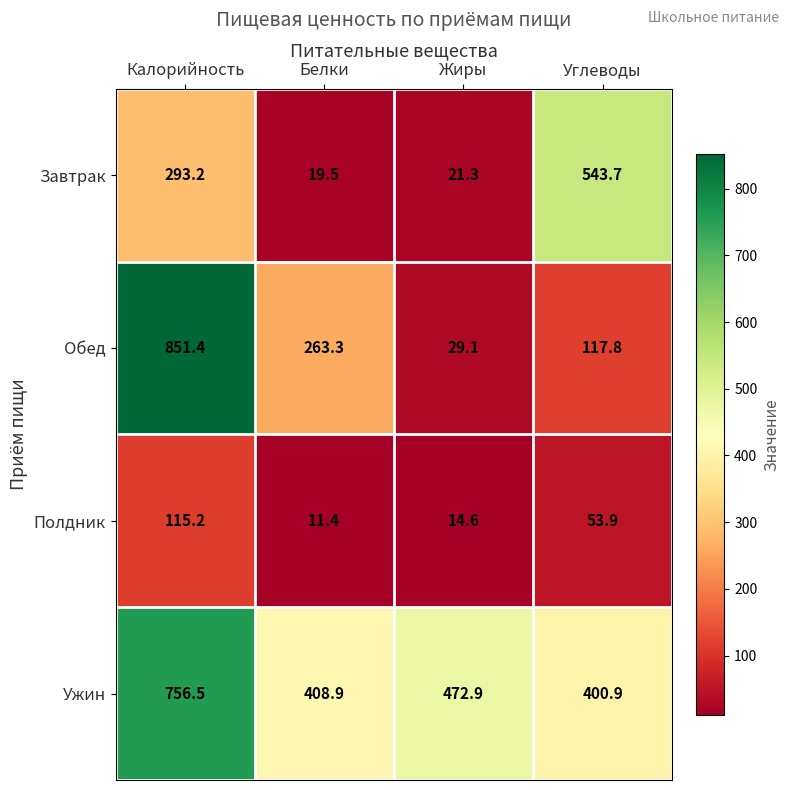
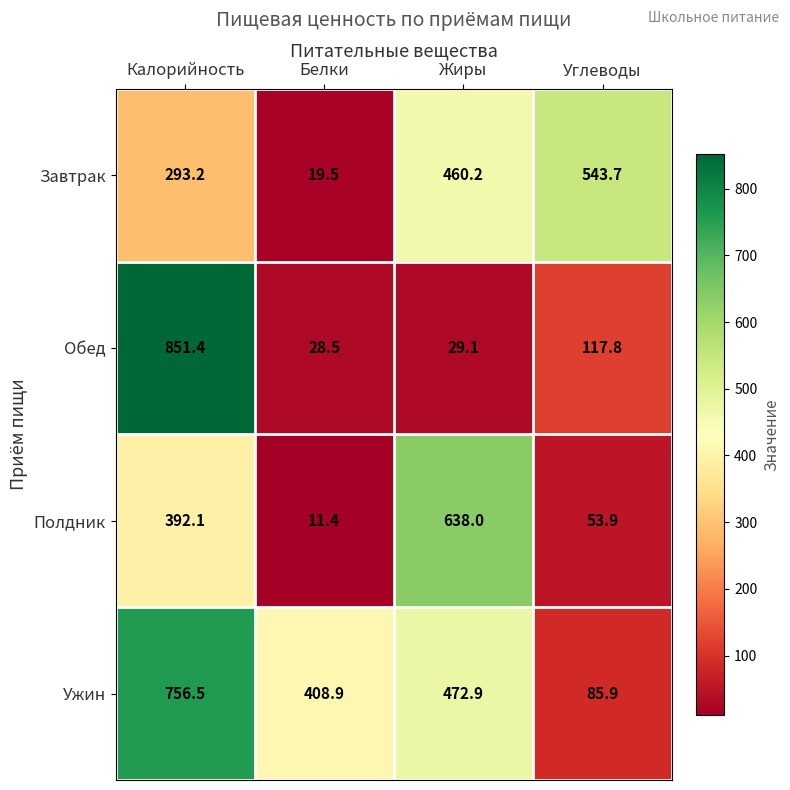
Завтрак, Жиры: 21.3 -> 460.2
Обед, Белки: 263.3 -> 28.5
Полдник, Калорийность: 115.2 -> 392.1
Полдник, Жиры: 14.6 -> 638.0
Ужин, Углеводы: 400.9 -> 85.9
